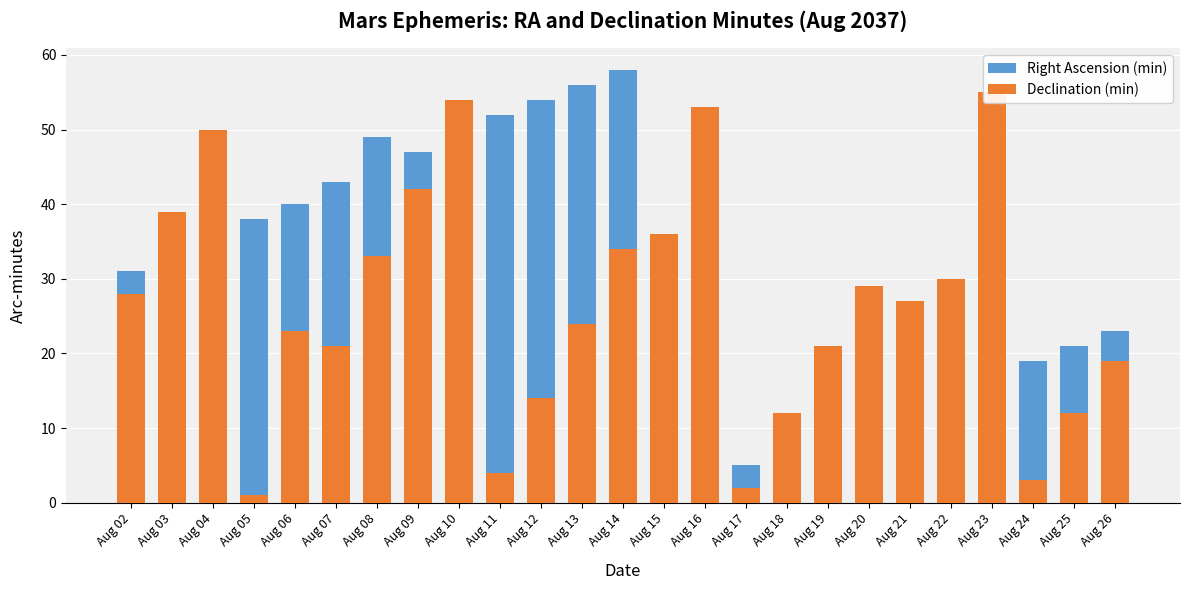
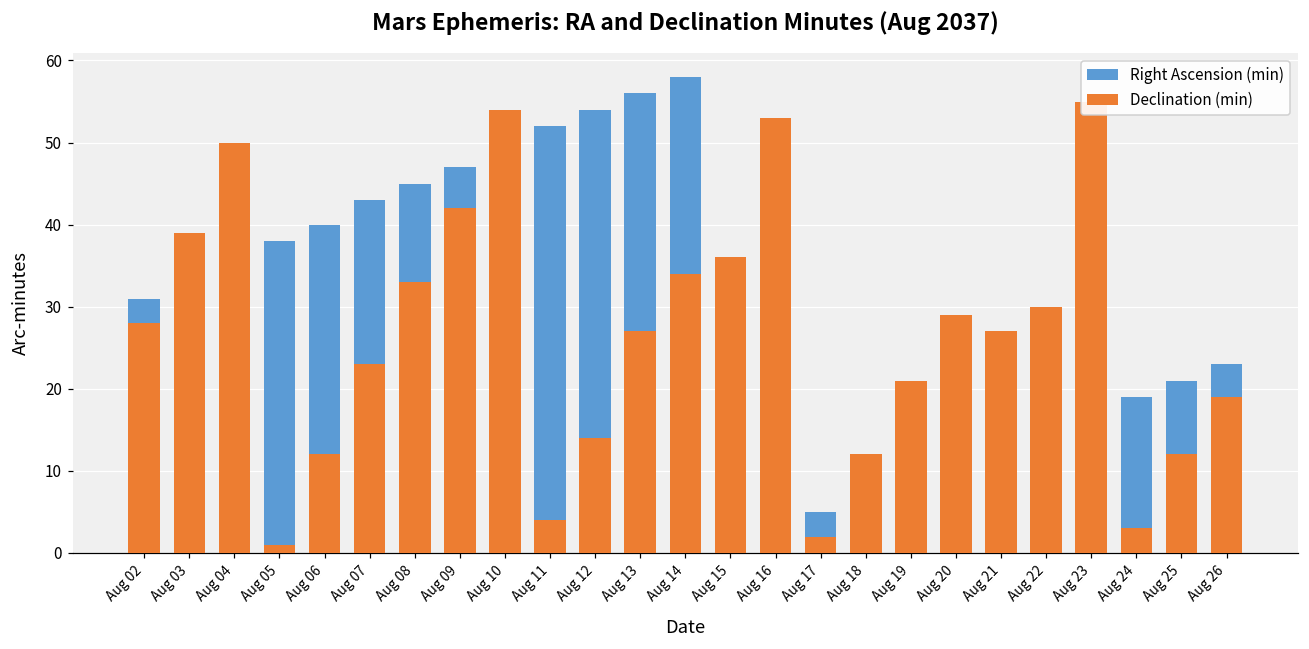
Declination (min), Aug 06: 23 -> 12
Declination (min), Aug 07: 21 -> 23
Right Ascension (min), Aug 08: 49 -> 45
Declination (min), Aug 13: 24 -> 27
